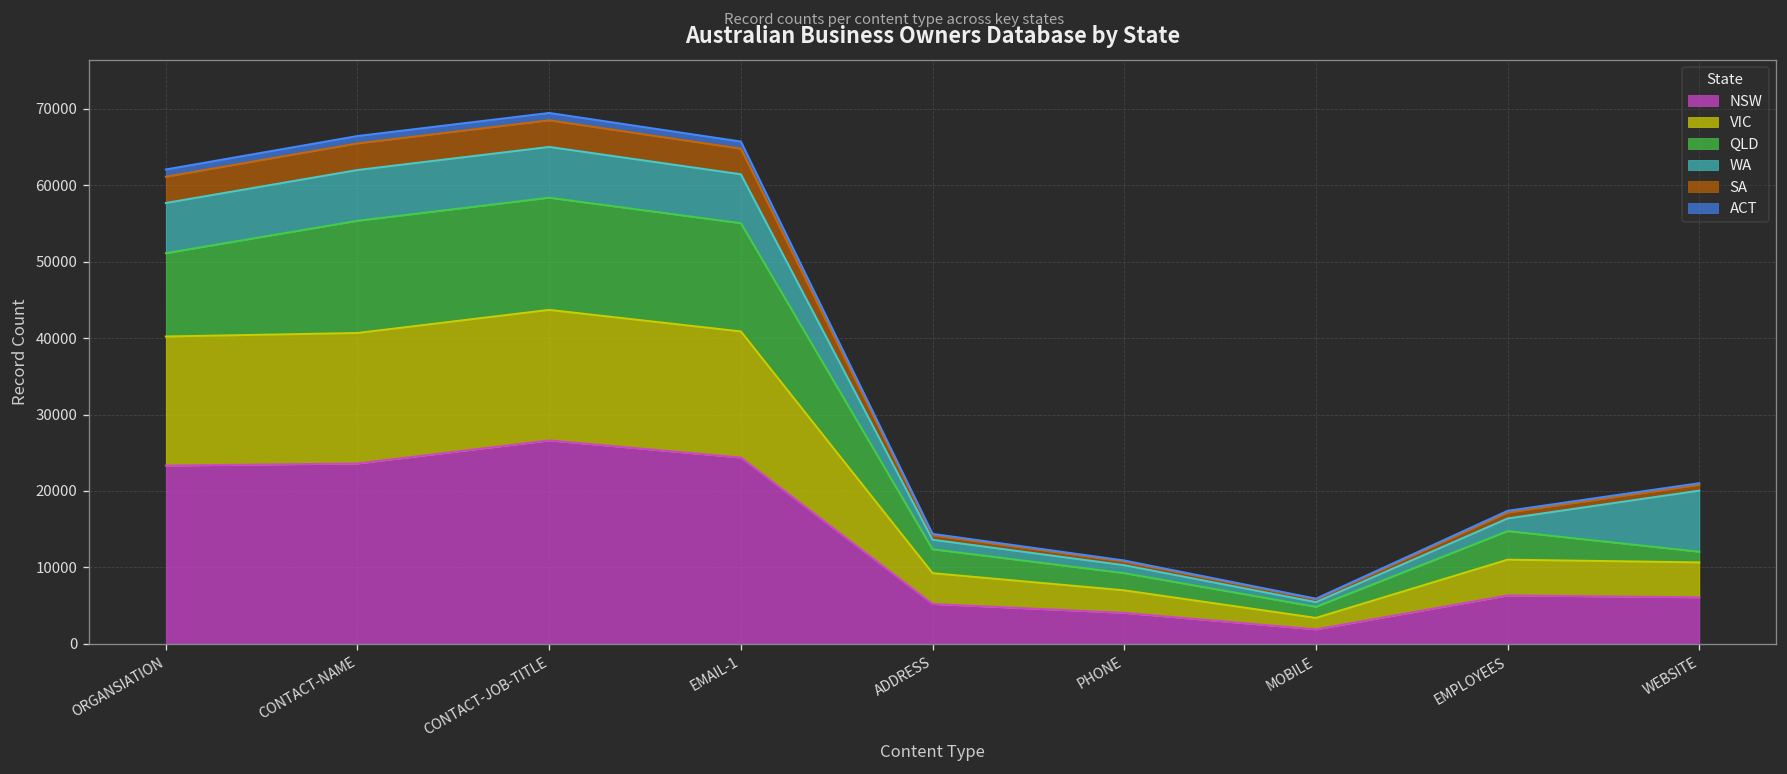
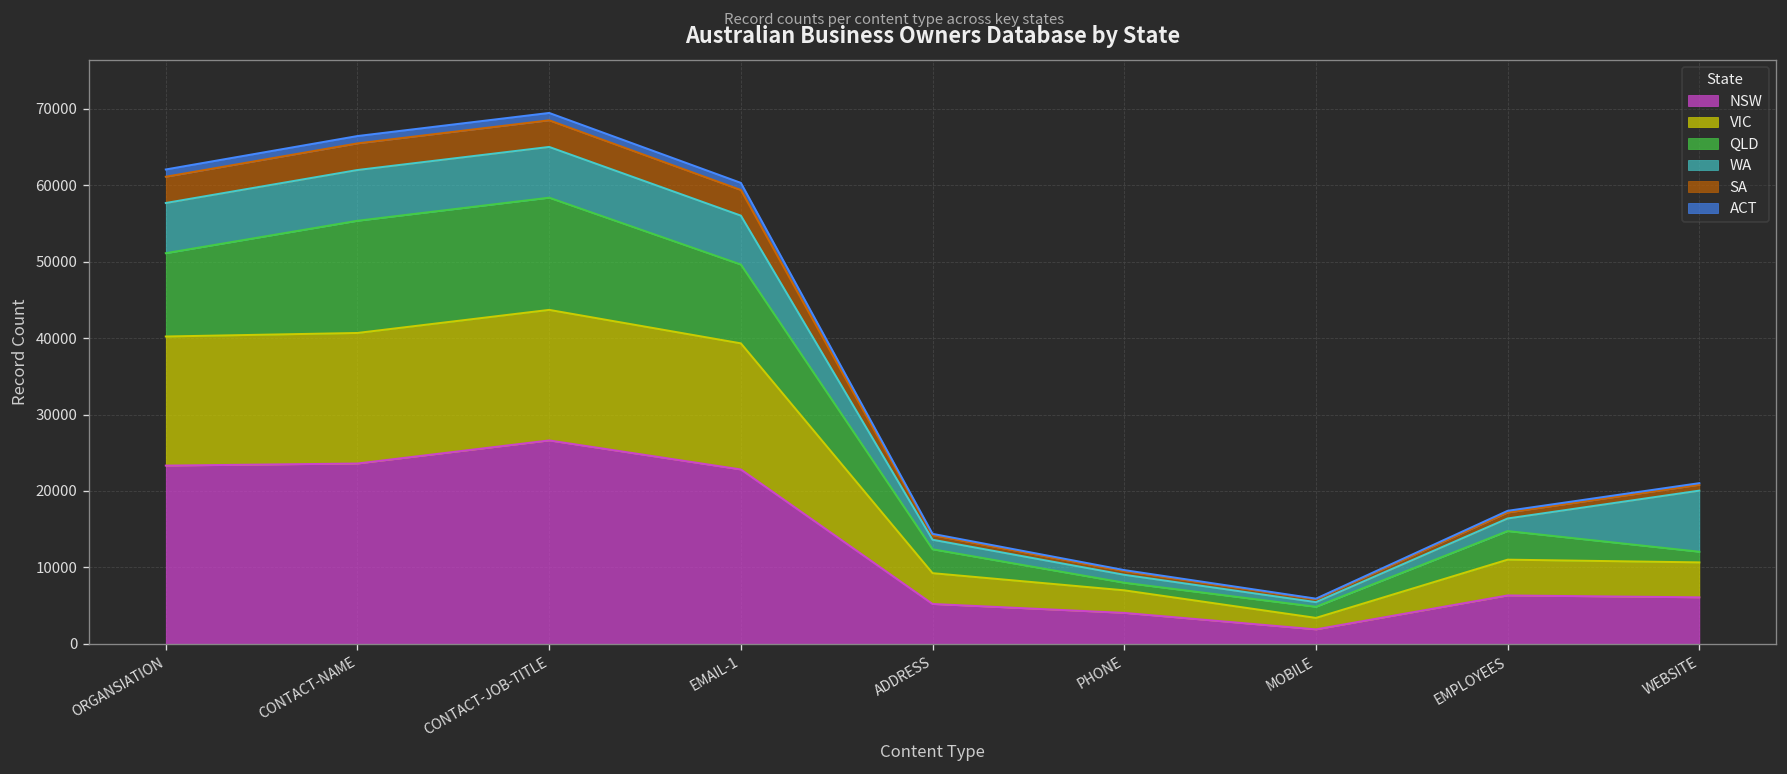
NSW, EMAIL-1: 24000 -> 23000
QLD, EMAIL-1: 14000 -> 10000
QLD, PHONE: 2000 -> 1000
